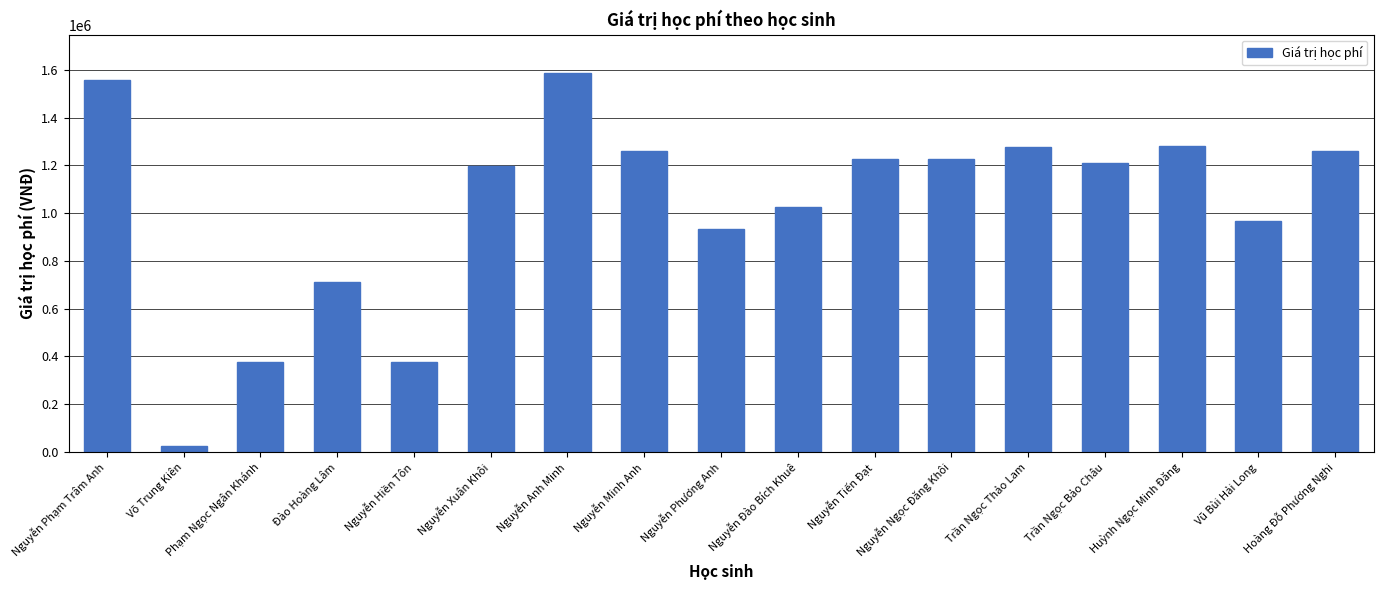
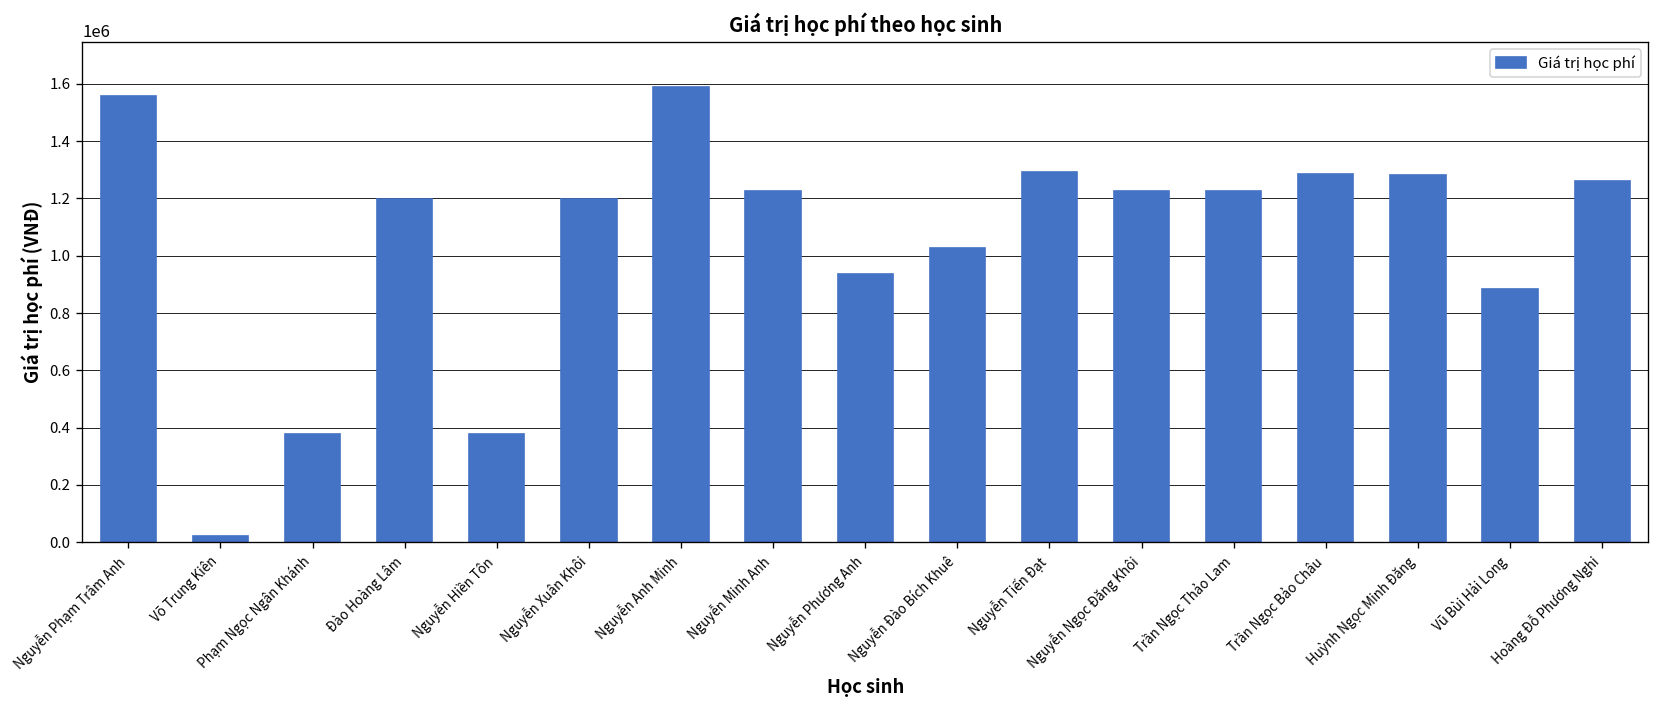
Đào Hoàng Lâm: 710000 -> 1200000
Nguyễn Minh Anh: 1260000 -> 1230000
Nguyễn Tiến Đạt: 1230000 -> 1290000
Trần Ngọc Thảo Lam: 1280000 -> 1230000
Trần Ngọc Bảo Châu: 1210000 -> 1290000
Vũ Bùi Hải Long: 970000 -> 880000
